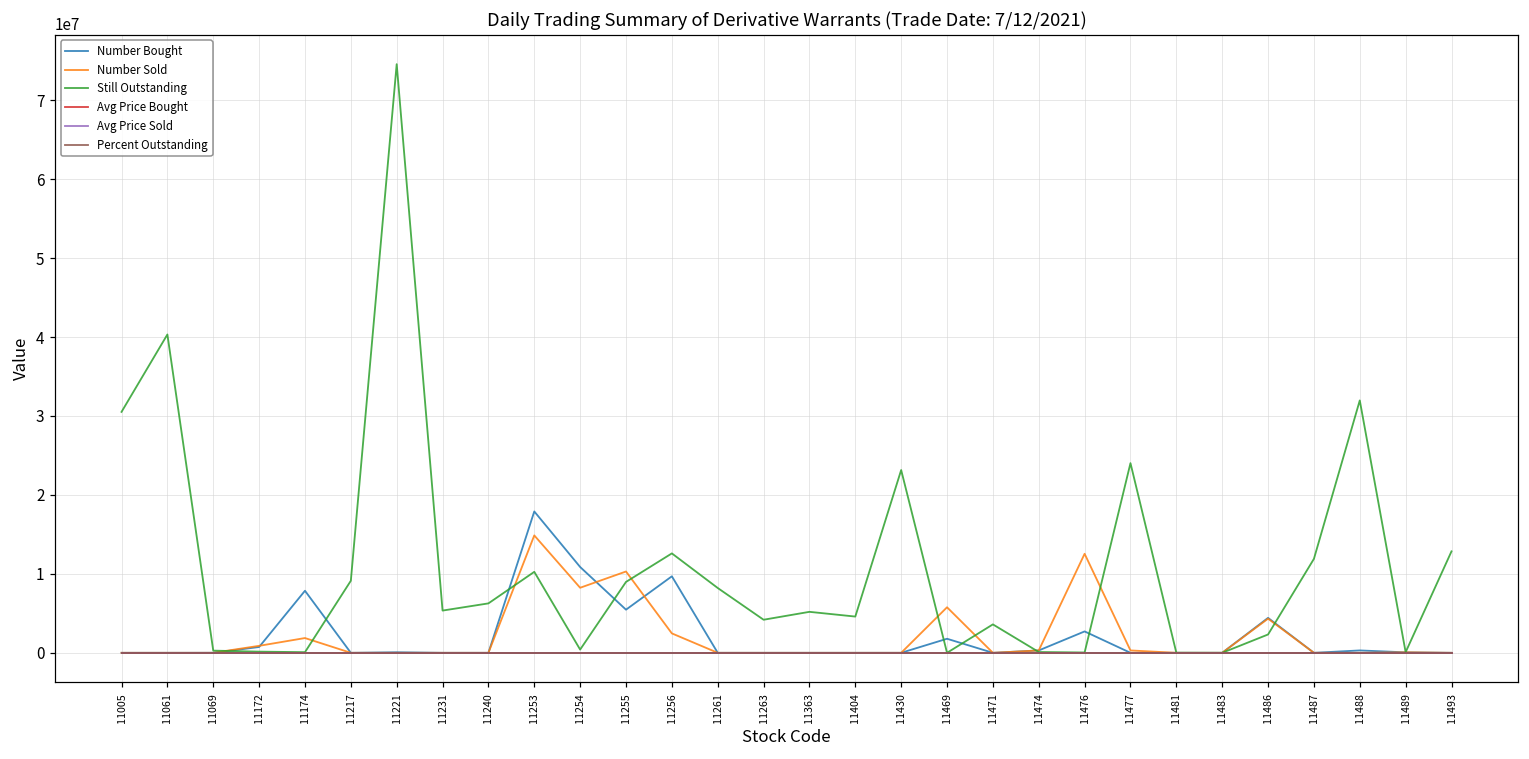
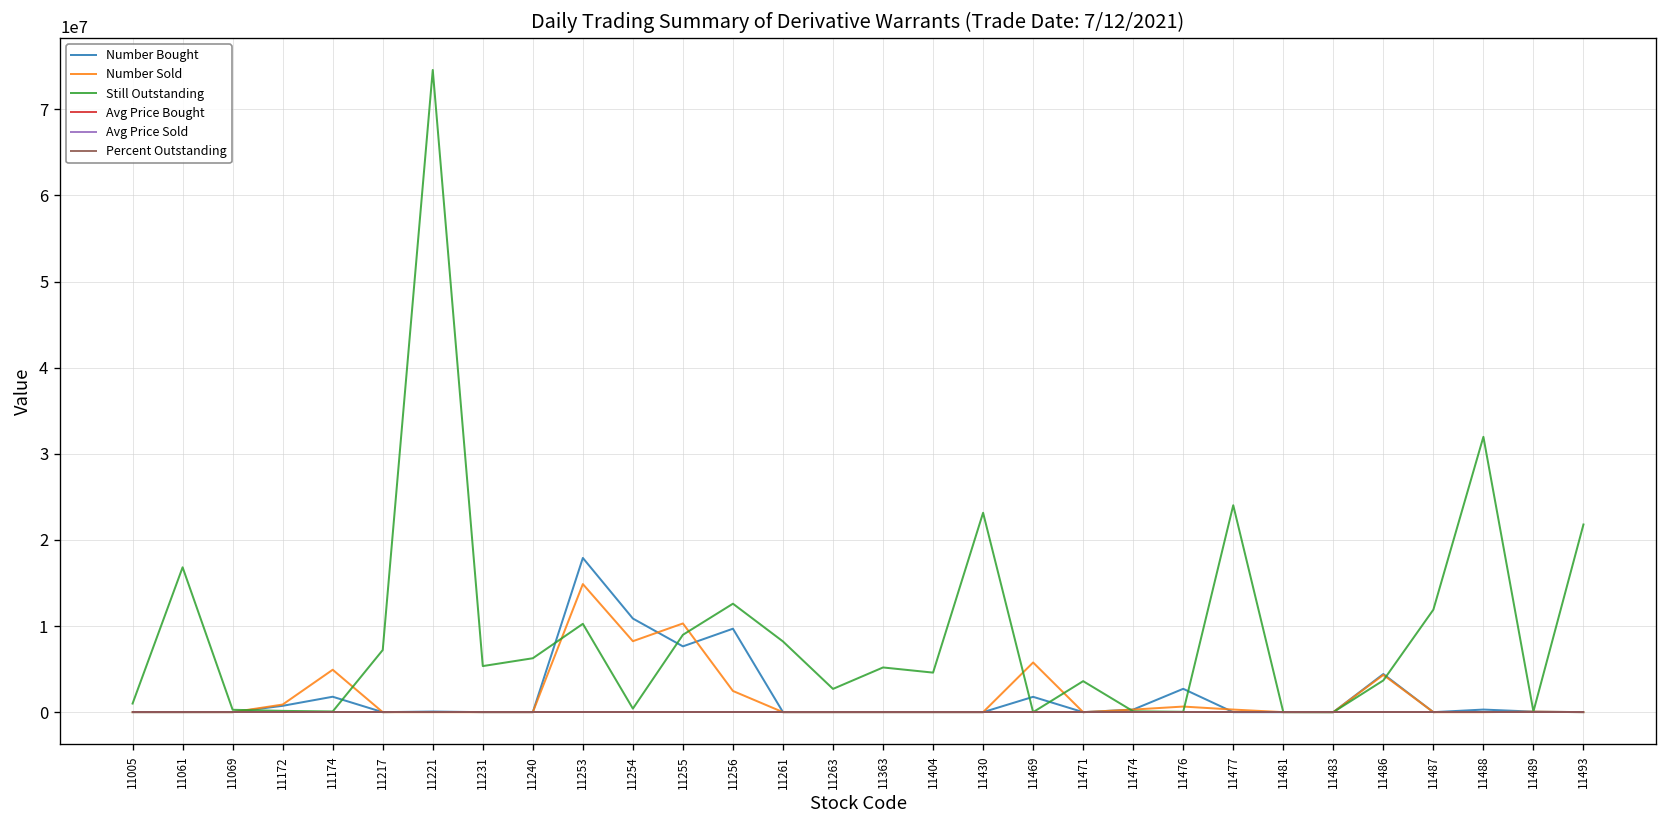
Still Outstanding, 11005: 31000000 -> 1000000
Still Outstanding, 11061: 40000000 -> 17000000
Number Bought, 11174: 8000000 -> 2000000
Number Sold, 11174: 2000000 -> 5000000
Still Outstanding, 11217: 9000000 -> 7000000
Number Bought, 11255: 5000000 -> 8000000
Still Outstanding, 11263: 4000000 -> 3000000
Number Sold, 11476: 13000000 -> 1000000
Still Outstanding, 11486: 2000000 -> 4000000
Still Outstanding, 11493: 13000000 -> 22000000
